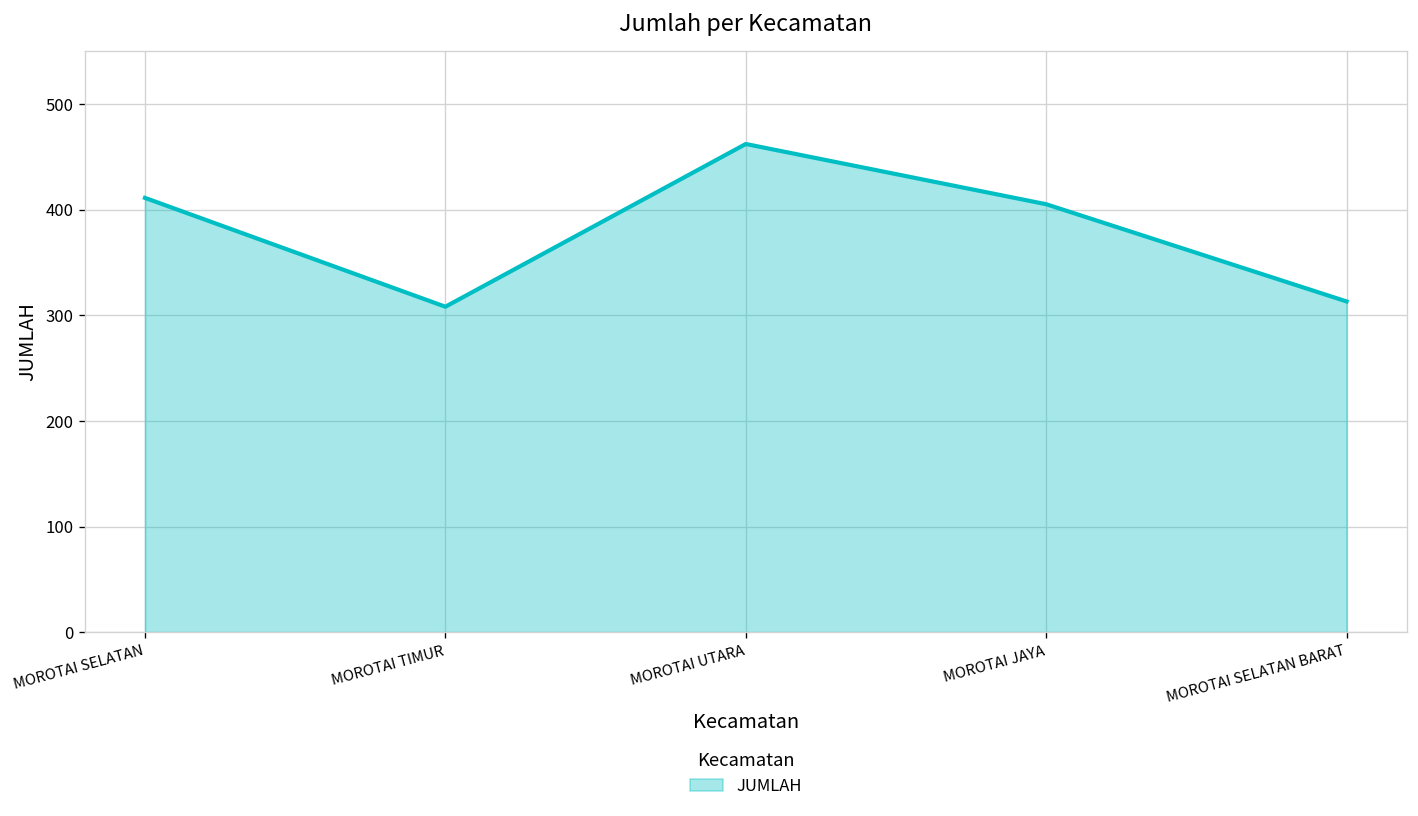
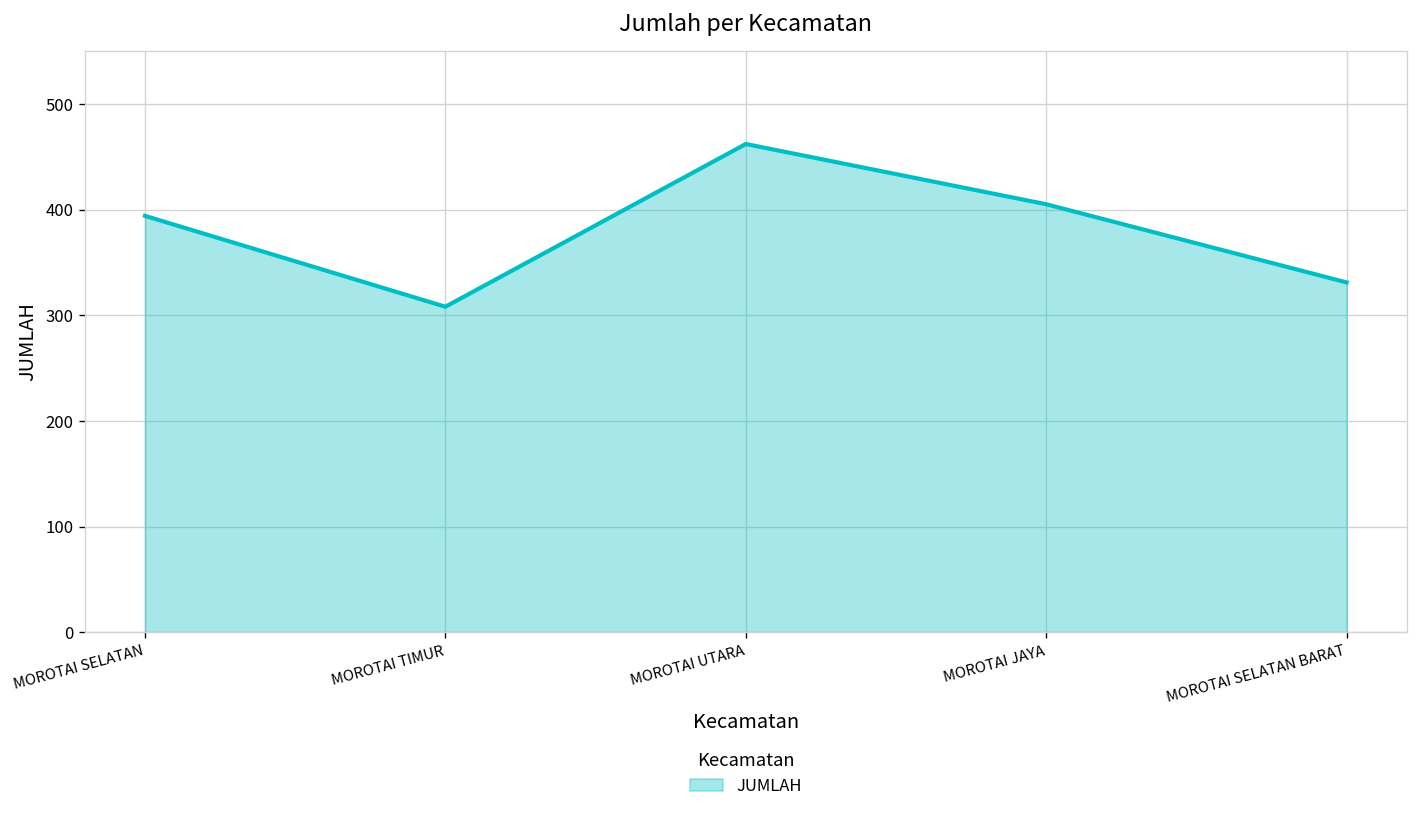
MOROTAI SELATAN: 410 -> 390
MOROTAI SELATAN BARAT: 310 -> 330
